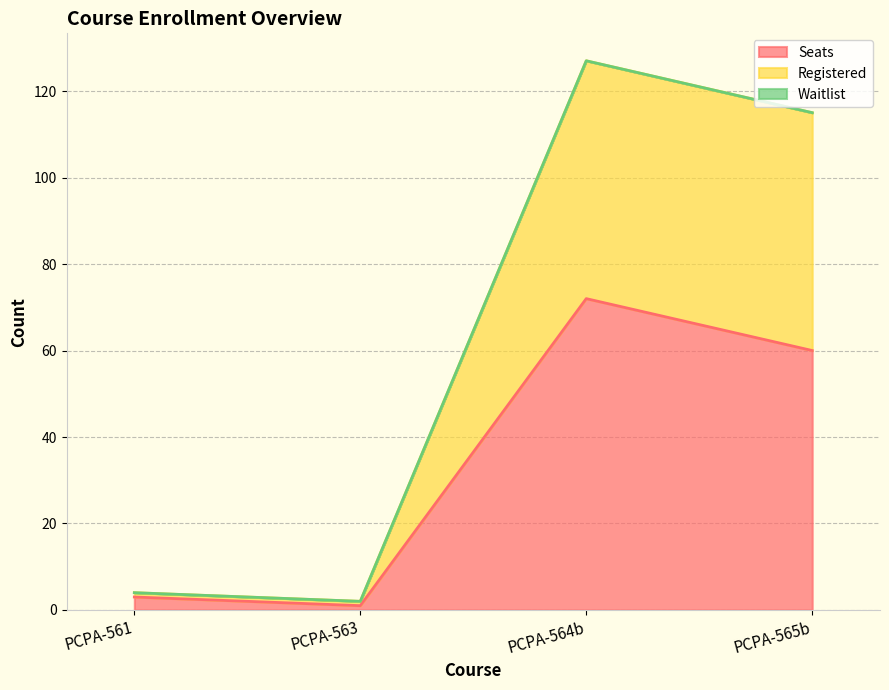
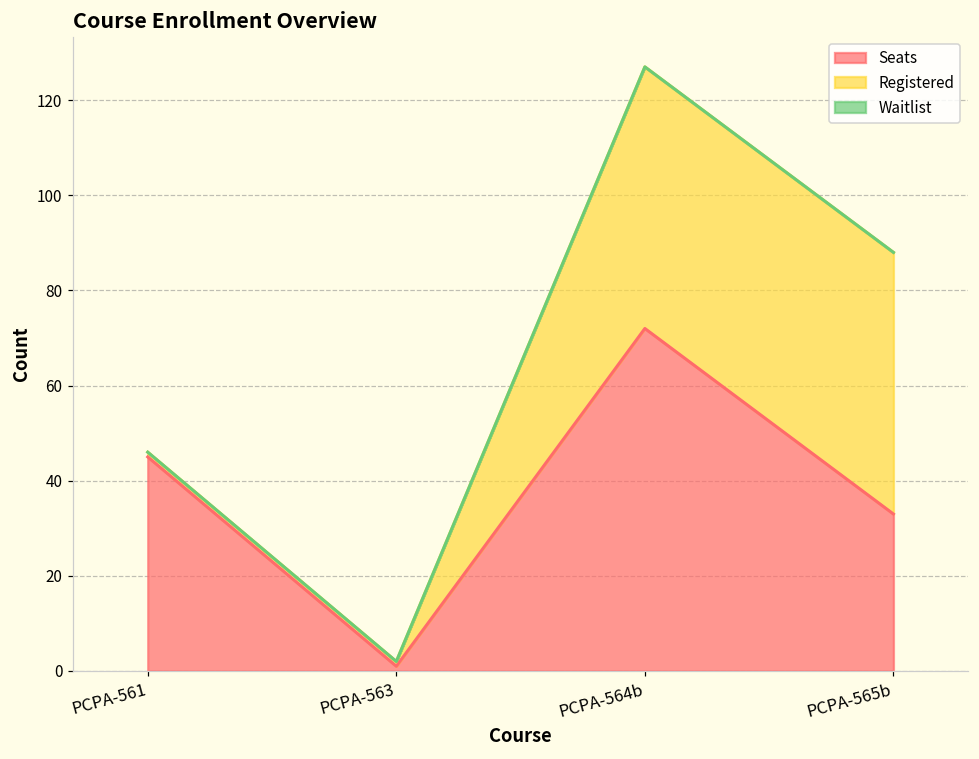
Seats, PCPA-561: 3 -> 45
Seats, PCPA-565b: 60 -> 33
